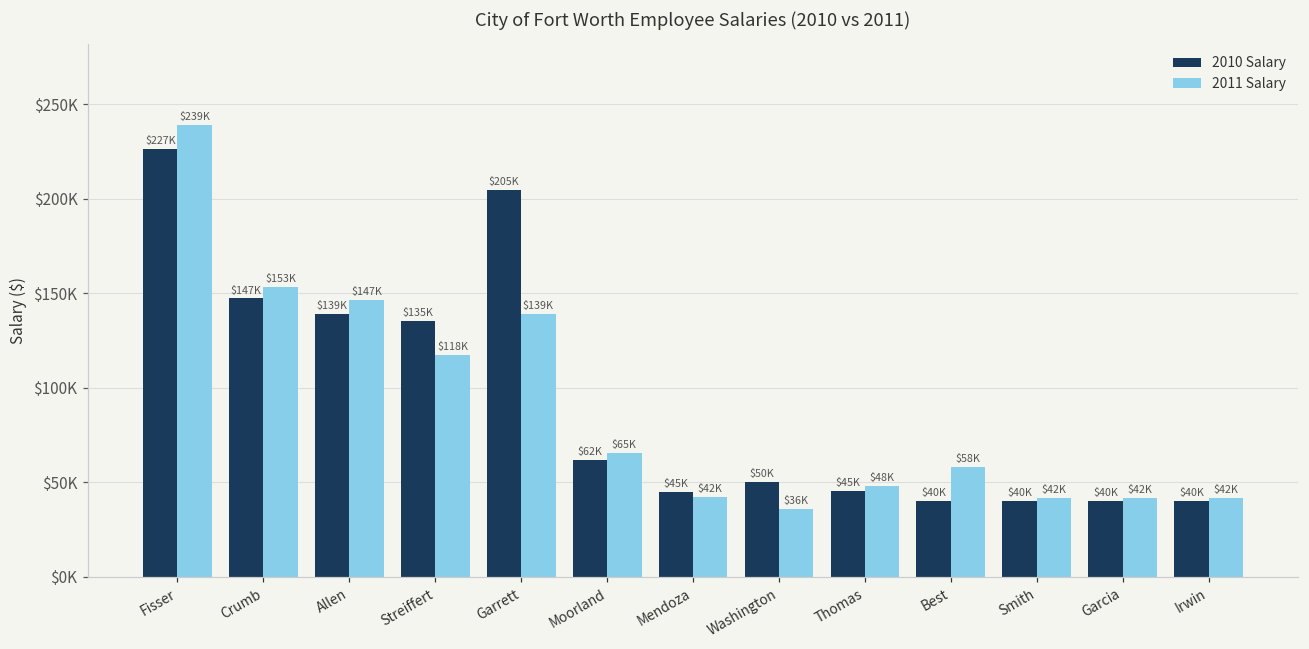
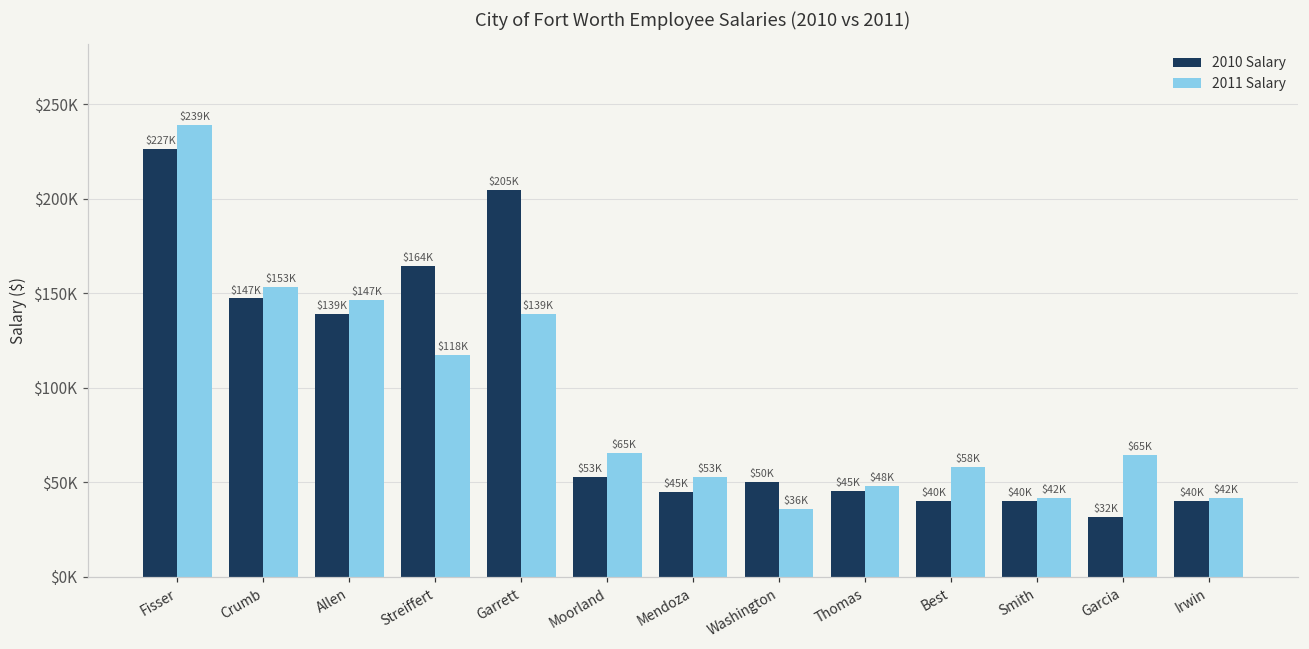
2010 Salary, Streiffert: $135K -> $164K
2010 Salary, Moorland: $62K -> $53K
2011 Salary, Mendoza: $42K -> $53K
2010 Salary, Garcia: $40K -> $32K
2011 Salary, Garcia: $42K -> $65K
